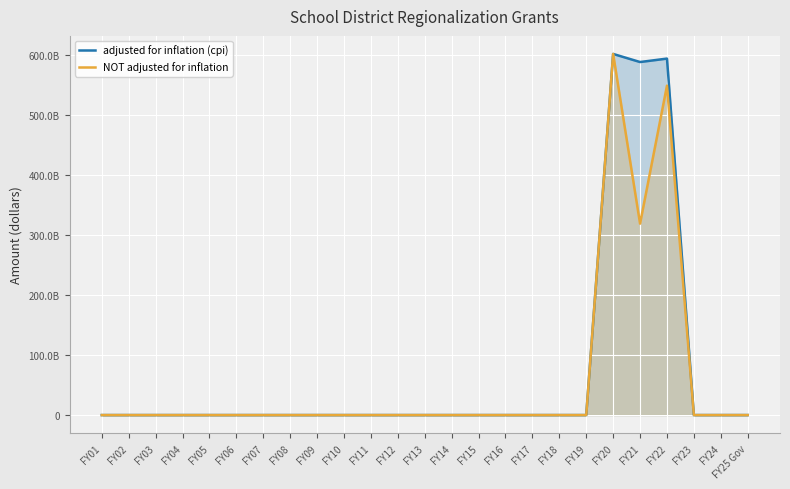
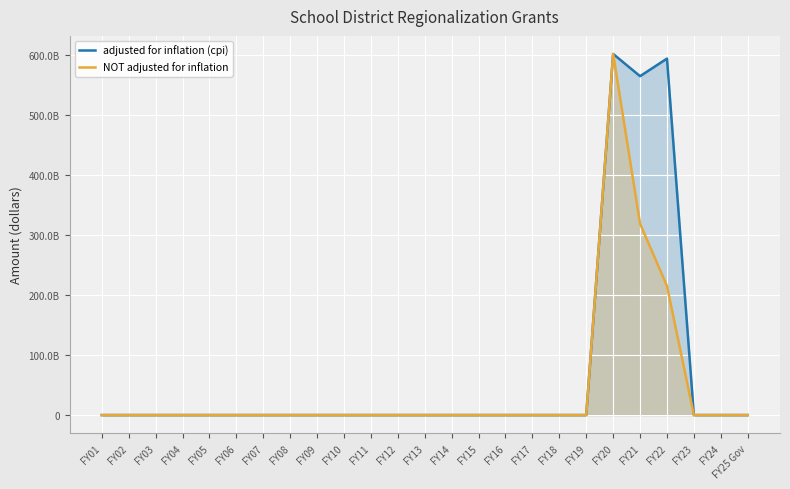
adjusted for inflation (cpi), FY21: 590000000000 -> 560000000000
NOT adjusted for inflation, FY22: 550000000000 -> 210000000000
